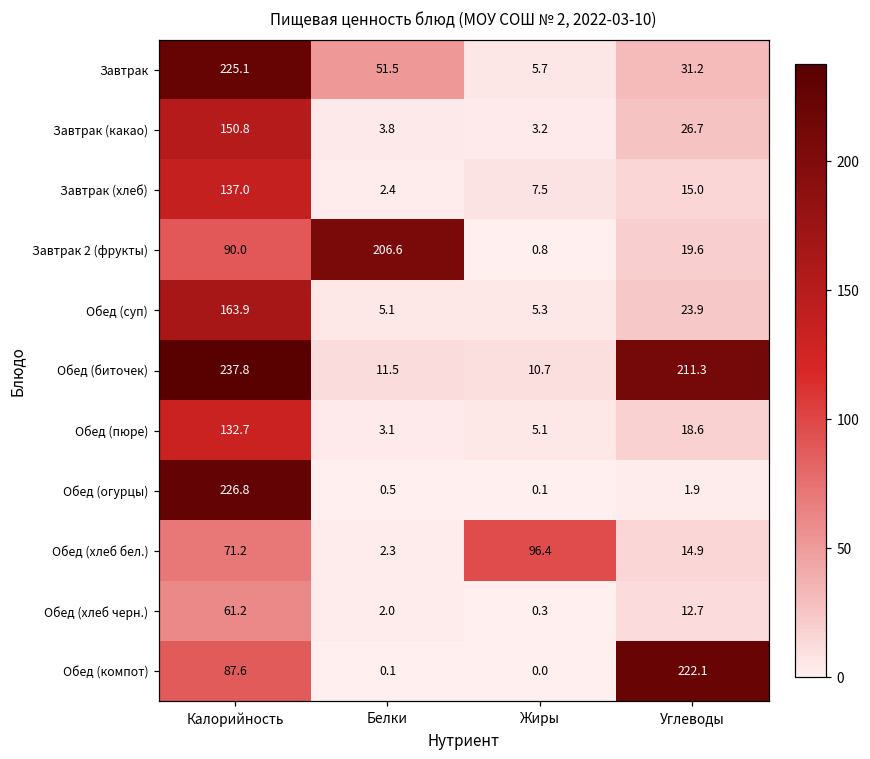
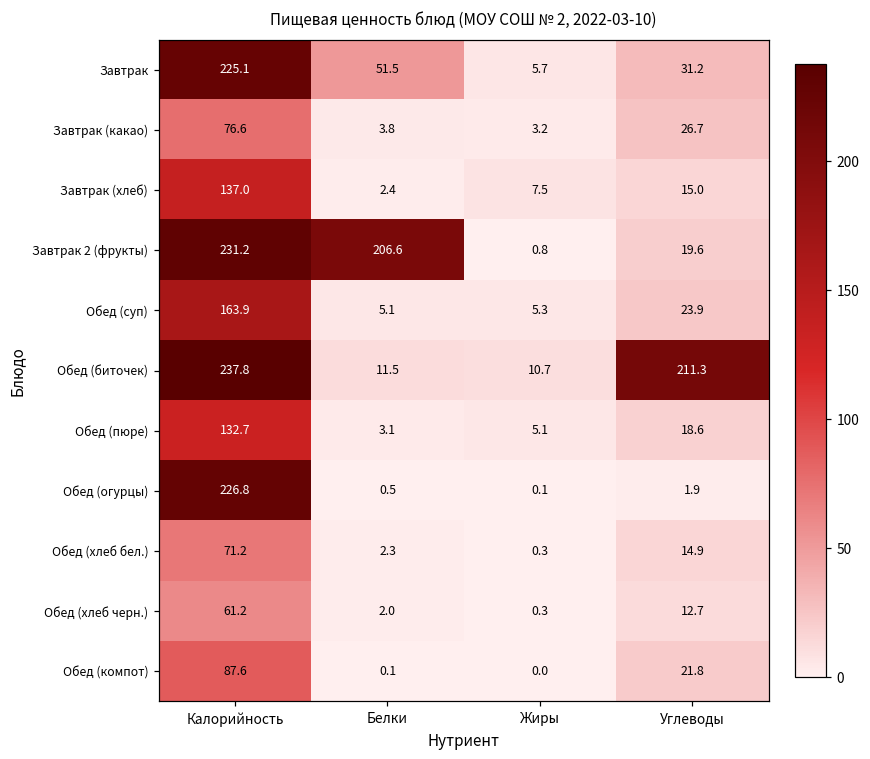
Завтрак (какао), Калорийность: 150.8 -> 76.6
Завтрак 2 (фрукты), Калорийность: 90.0 -> 231.2
Обед (хлеб бел.), Жиры: 96.4 -> 0.3
Обед (компот), Углеводы: 222.1 -> 21.8
